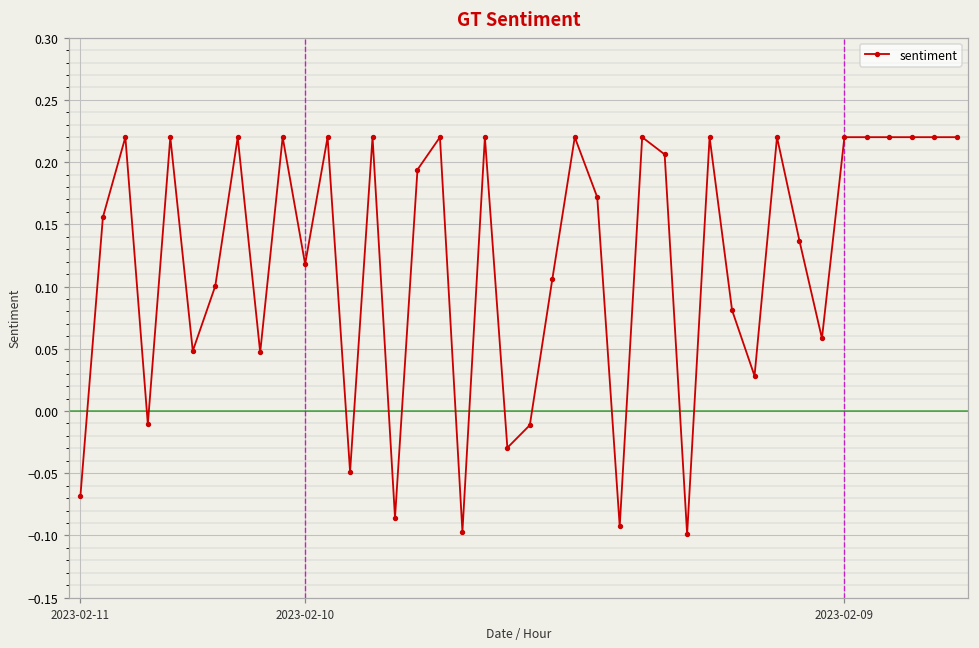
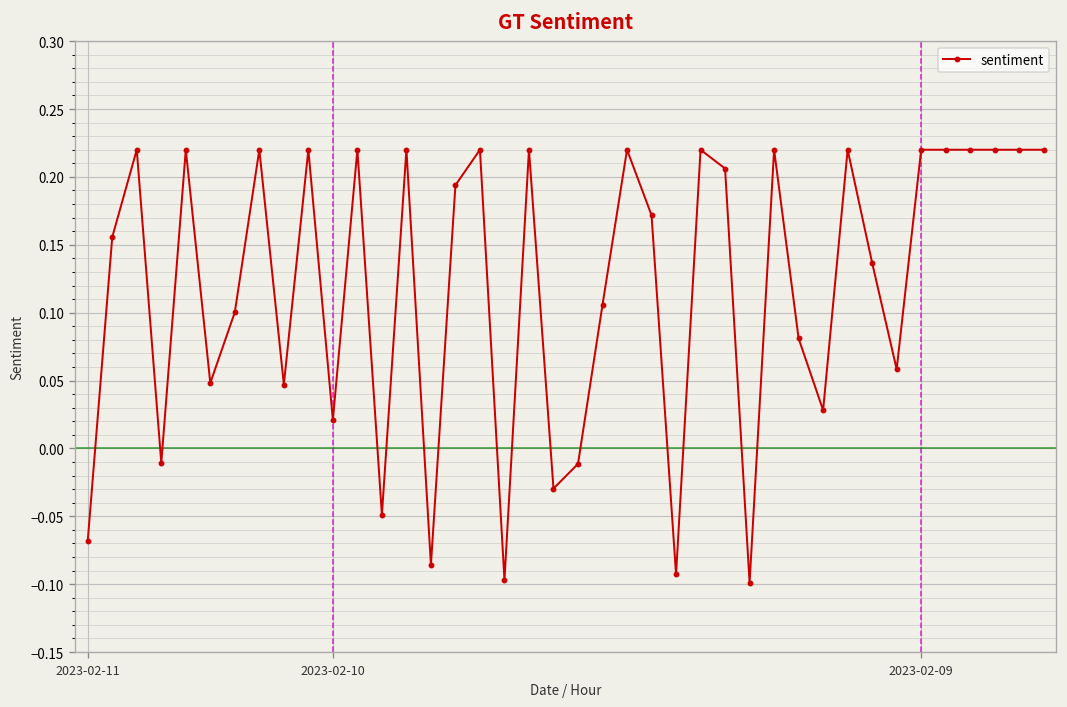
2023-02-10: 0.118 -> 0.021
